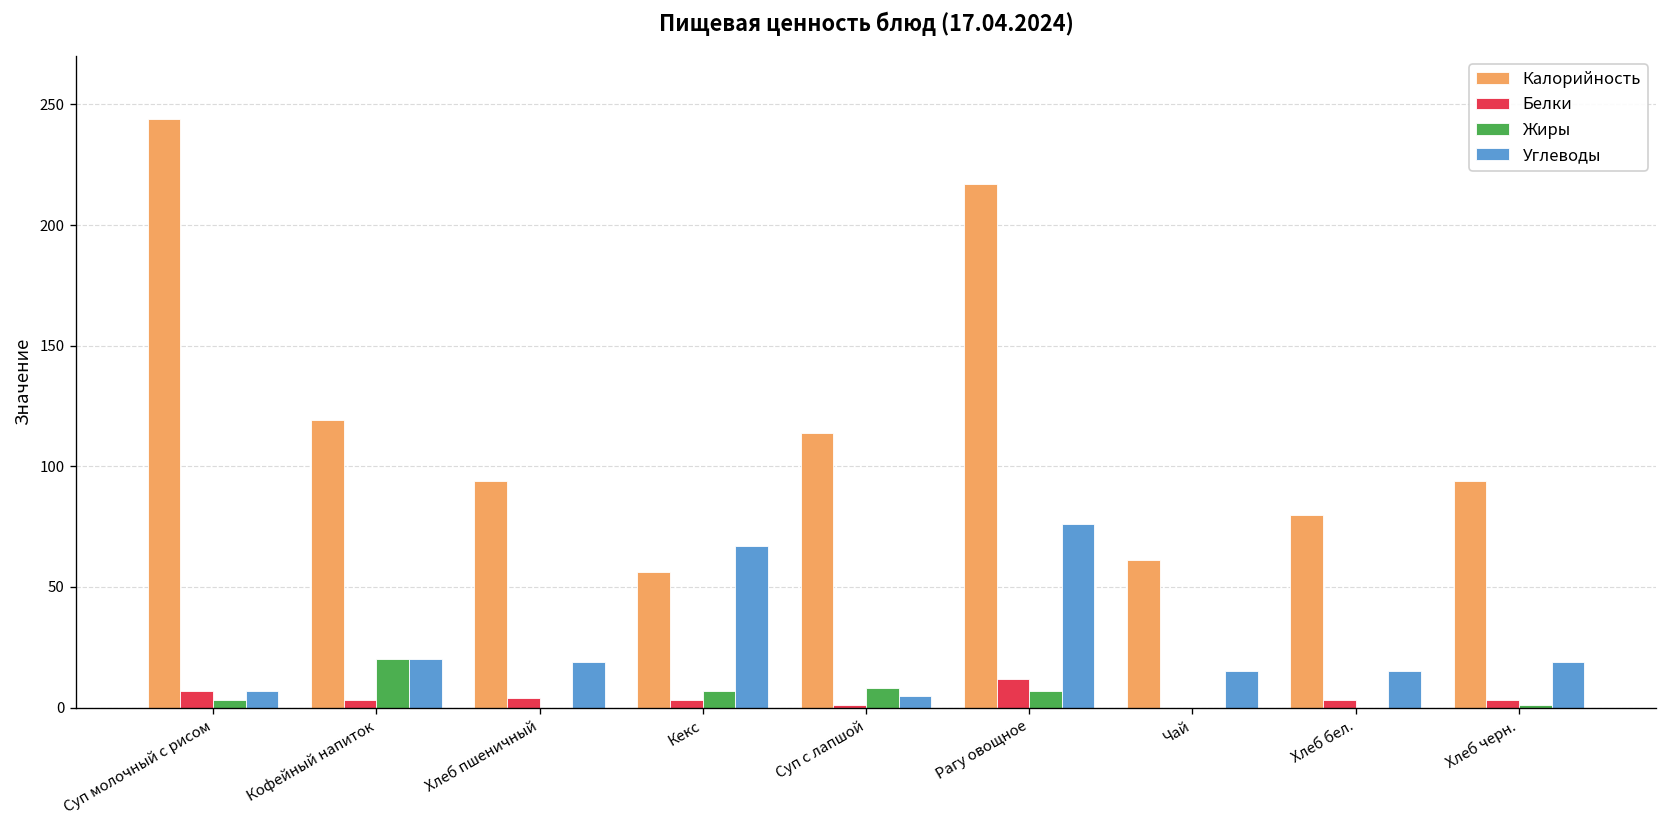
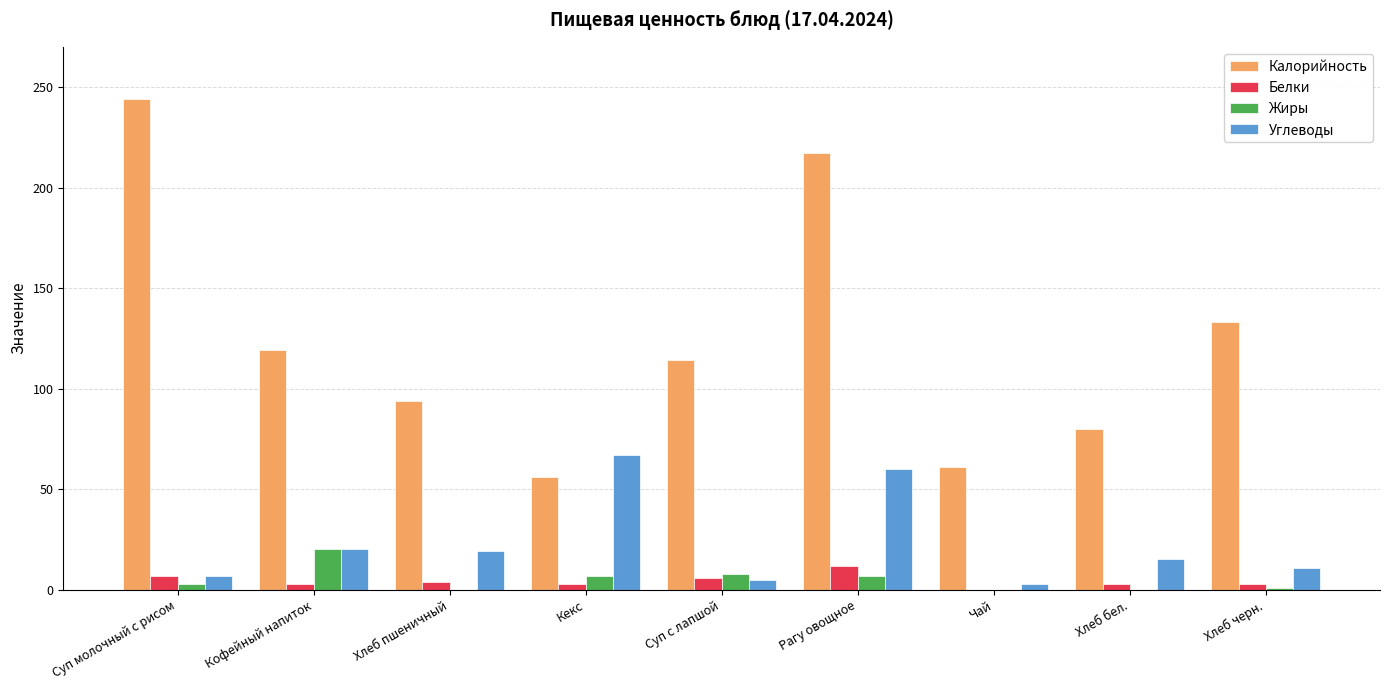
Белки, Суп с лапшой: 1 -> 6
Углеводы, Рагу овощное: 76 -> 60
Углеводы, Чай: 15 -> 3
Калорийность, Хлеб черн.: 94 -> 133
Углеводы, Хлеб черн.: 19 -> 11
